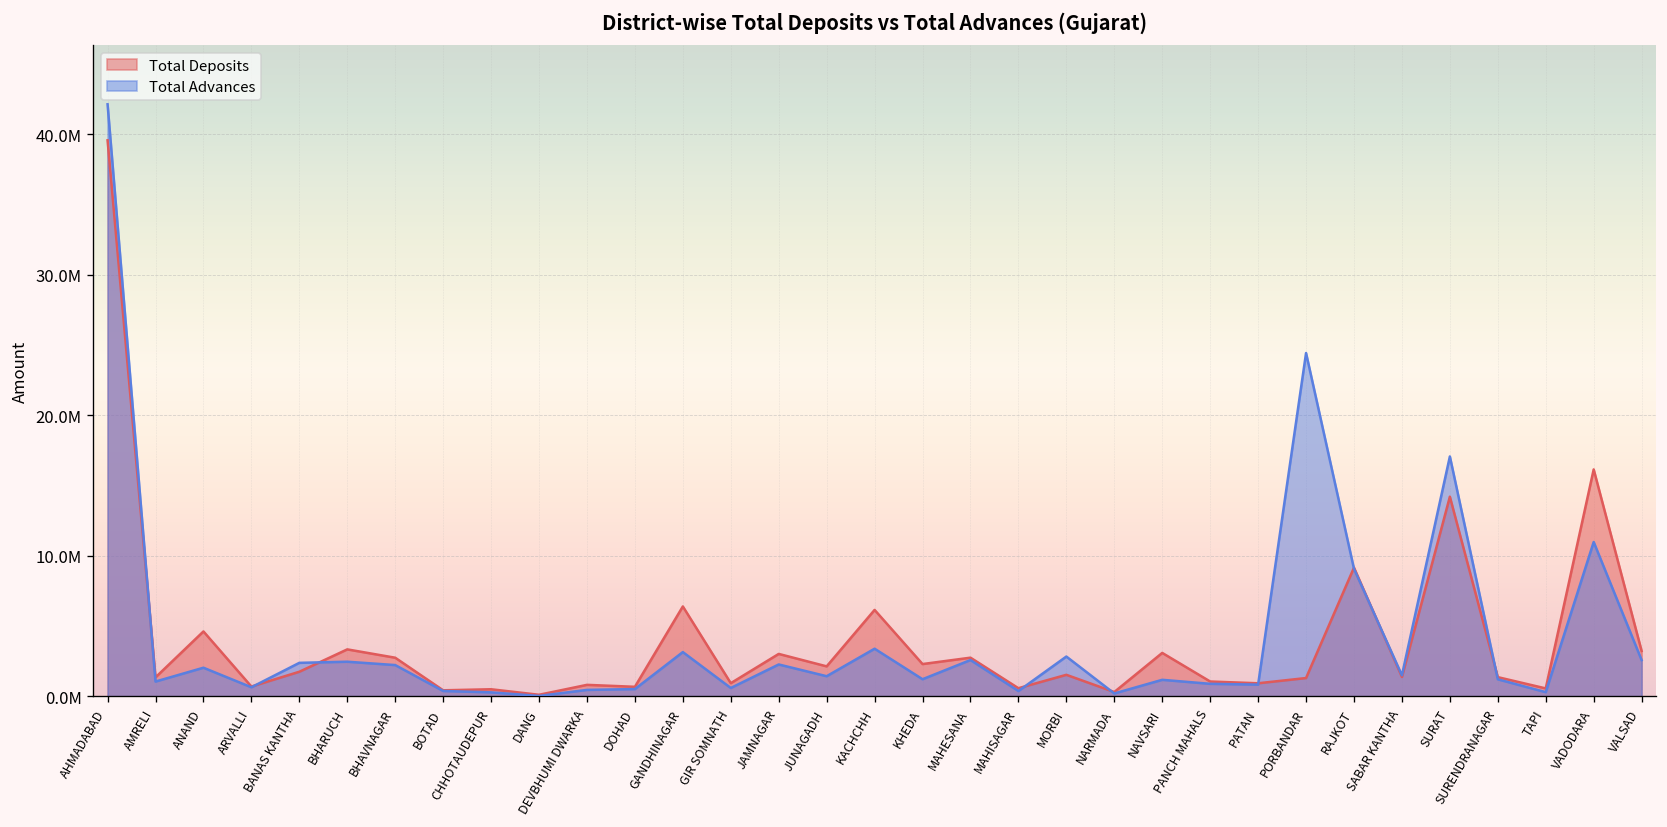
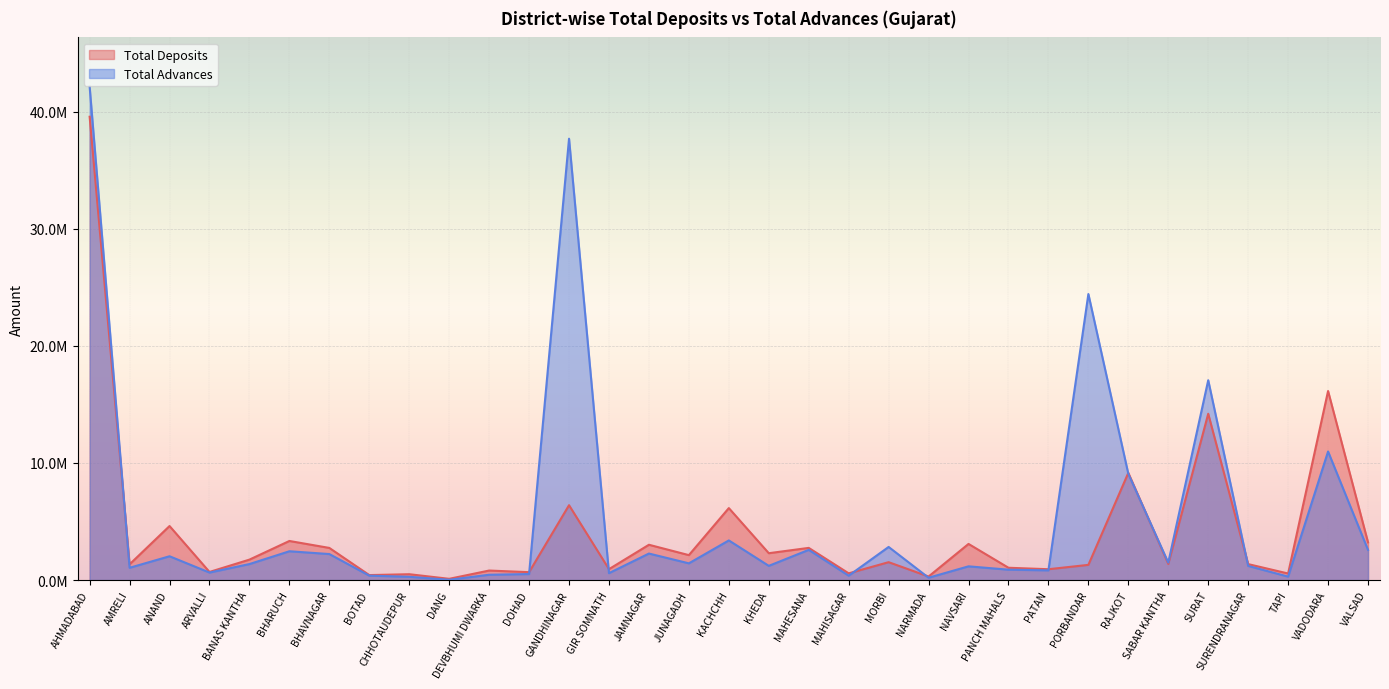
Total Advances, BANAS KANTHA: 2400000 -> 1400000
Total Advances, GANDHINAGAR: 3100000 -> 37700000
